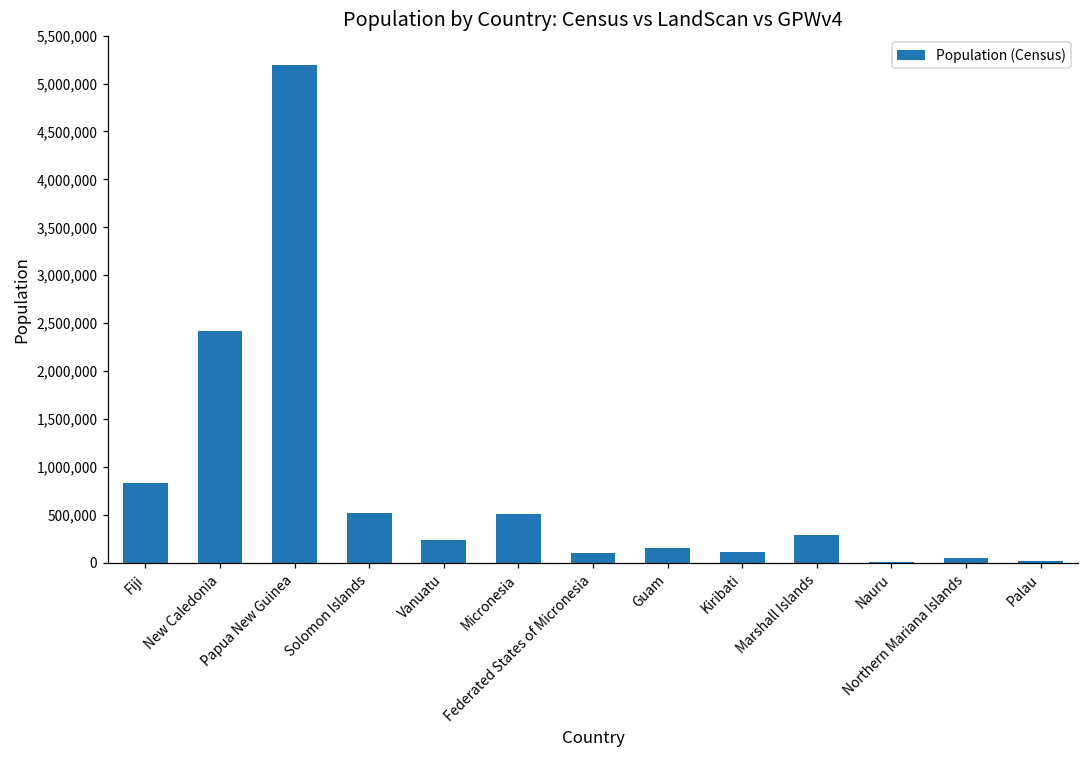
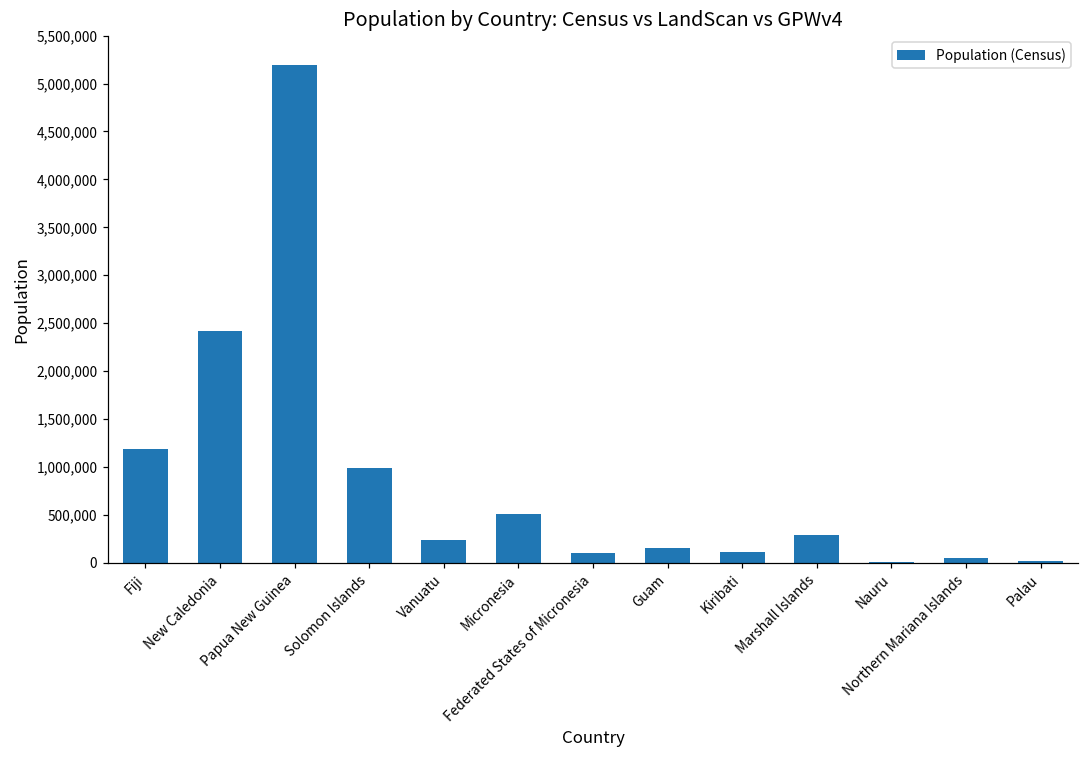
Fiji: 800,000 -> 1,200,000
Solomon Islands: 500,000 -> 1,000,000
